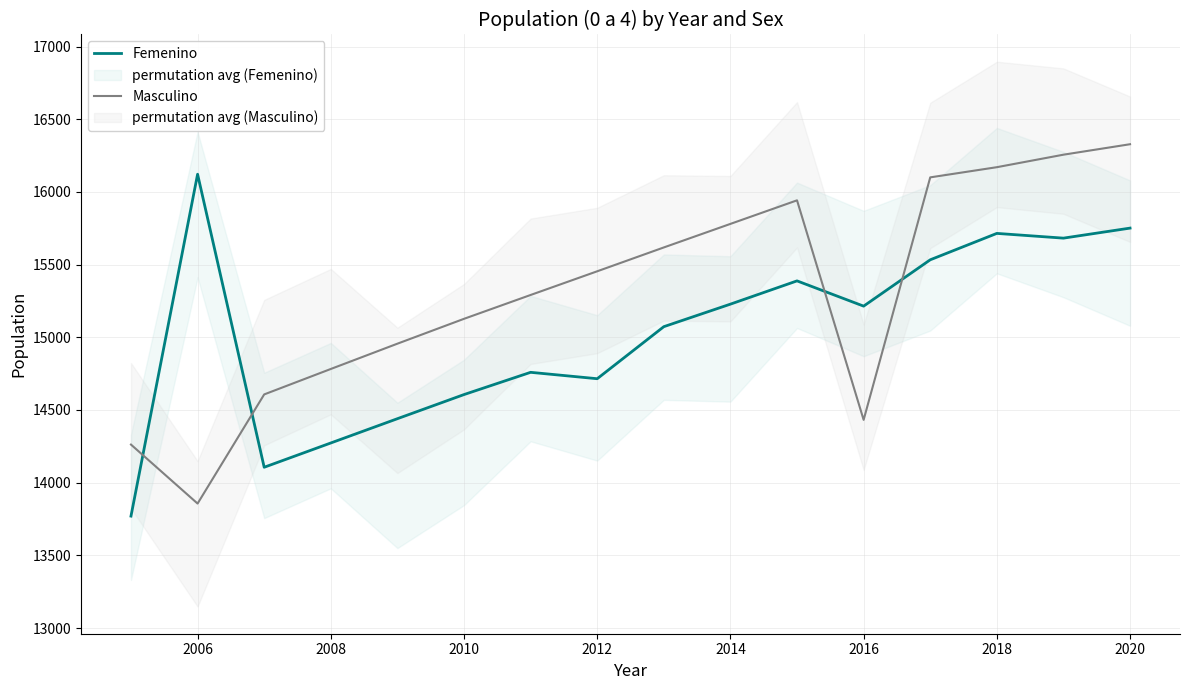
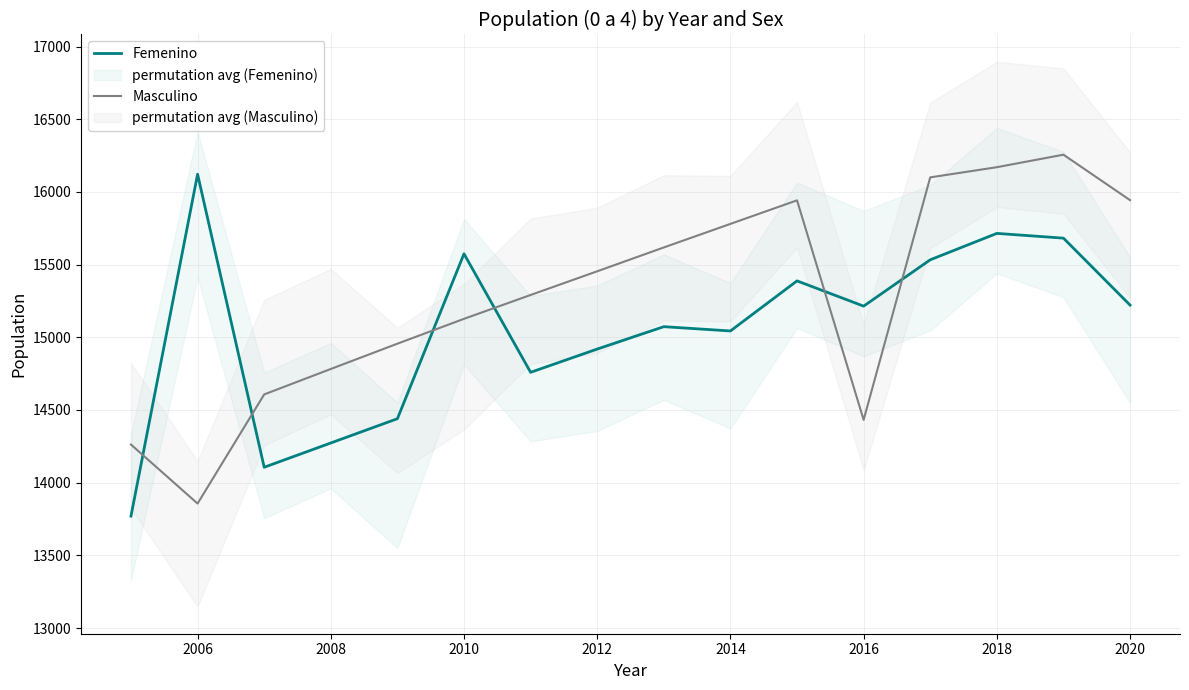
Femenino, 2010: 14610 -> 15570
Femenino, 2012: 14720 -> 14920
Femenino, 2014: 15230 -> 15040
Femenino, 2020: 15750 -> 15220
Masculino, 2020: 16330 -> 15940
